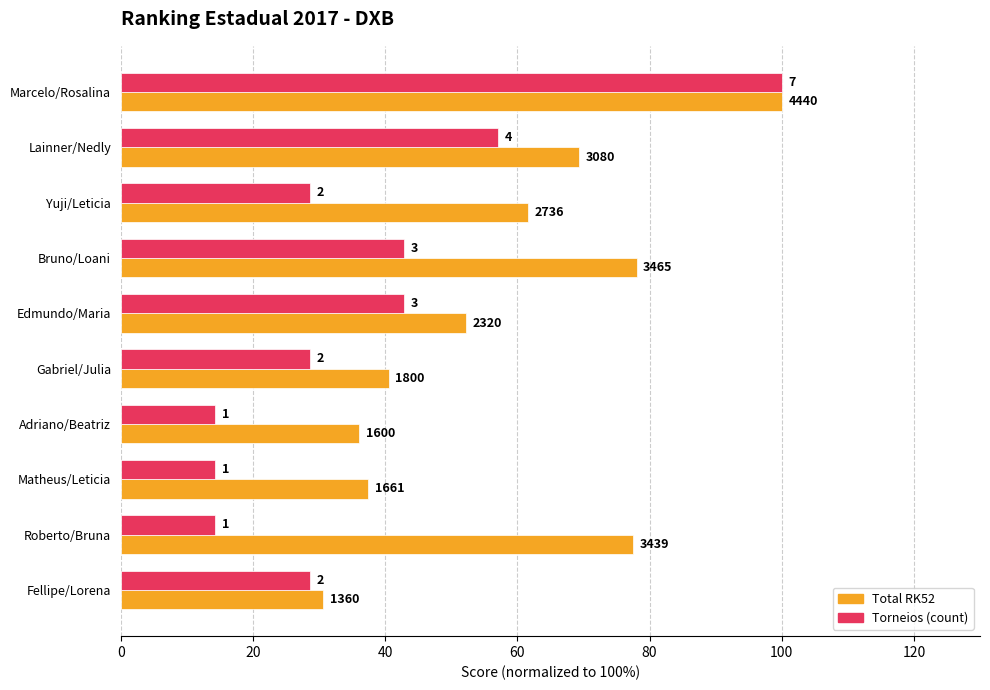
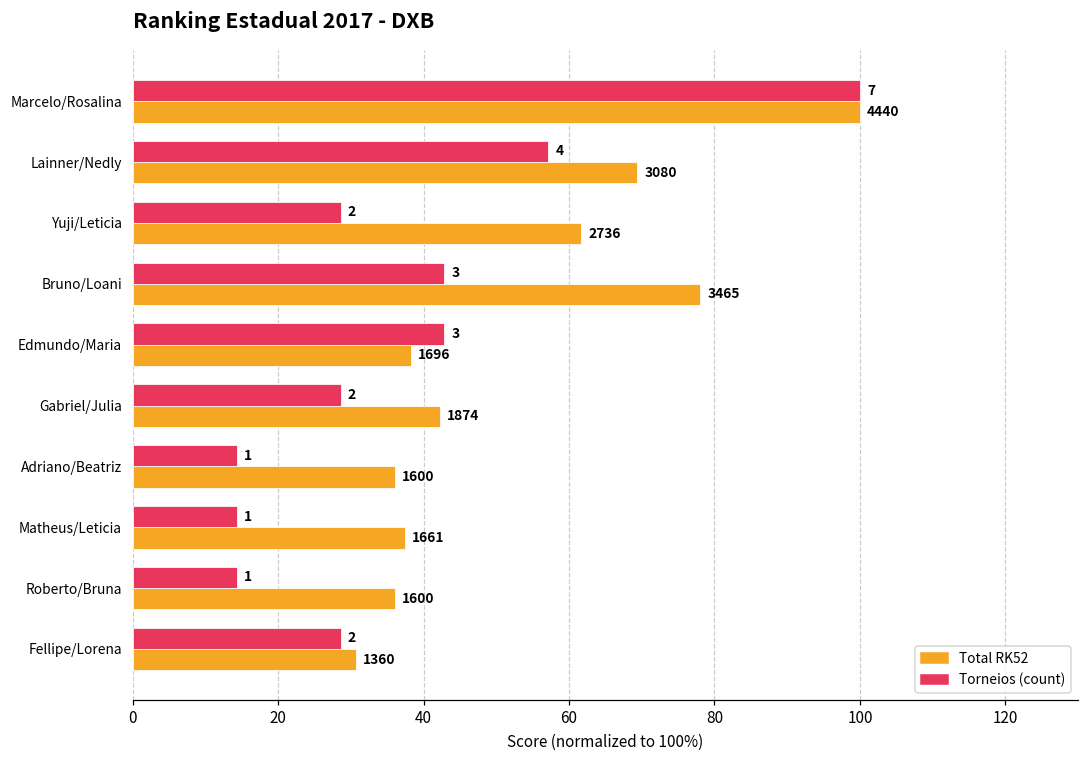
Total RK52, Edmundo/Maria: 2320 -> 1696
Total RK52, Gabriel/Julia: 1800 -> 1874
Total RK52, Roberto/Bruna: 3439 -> 1600
